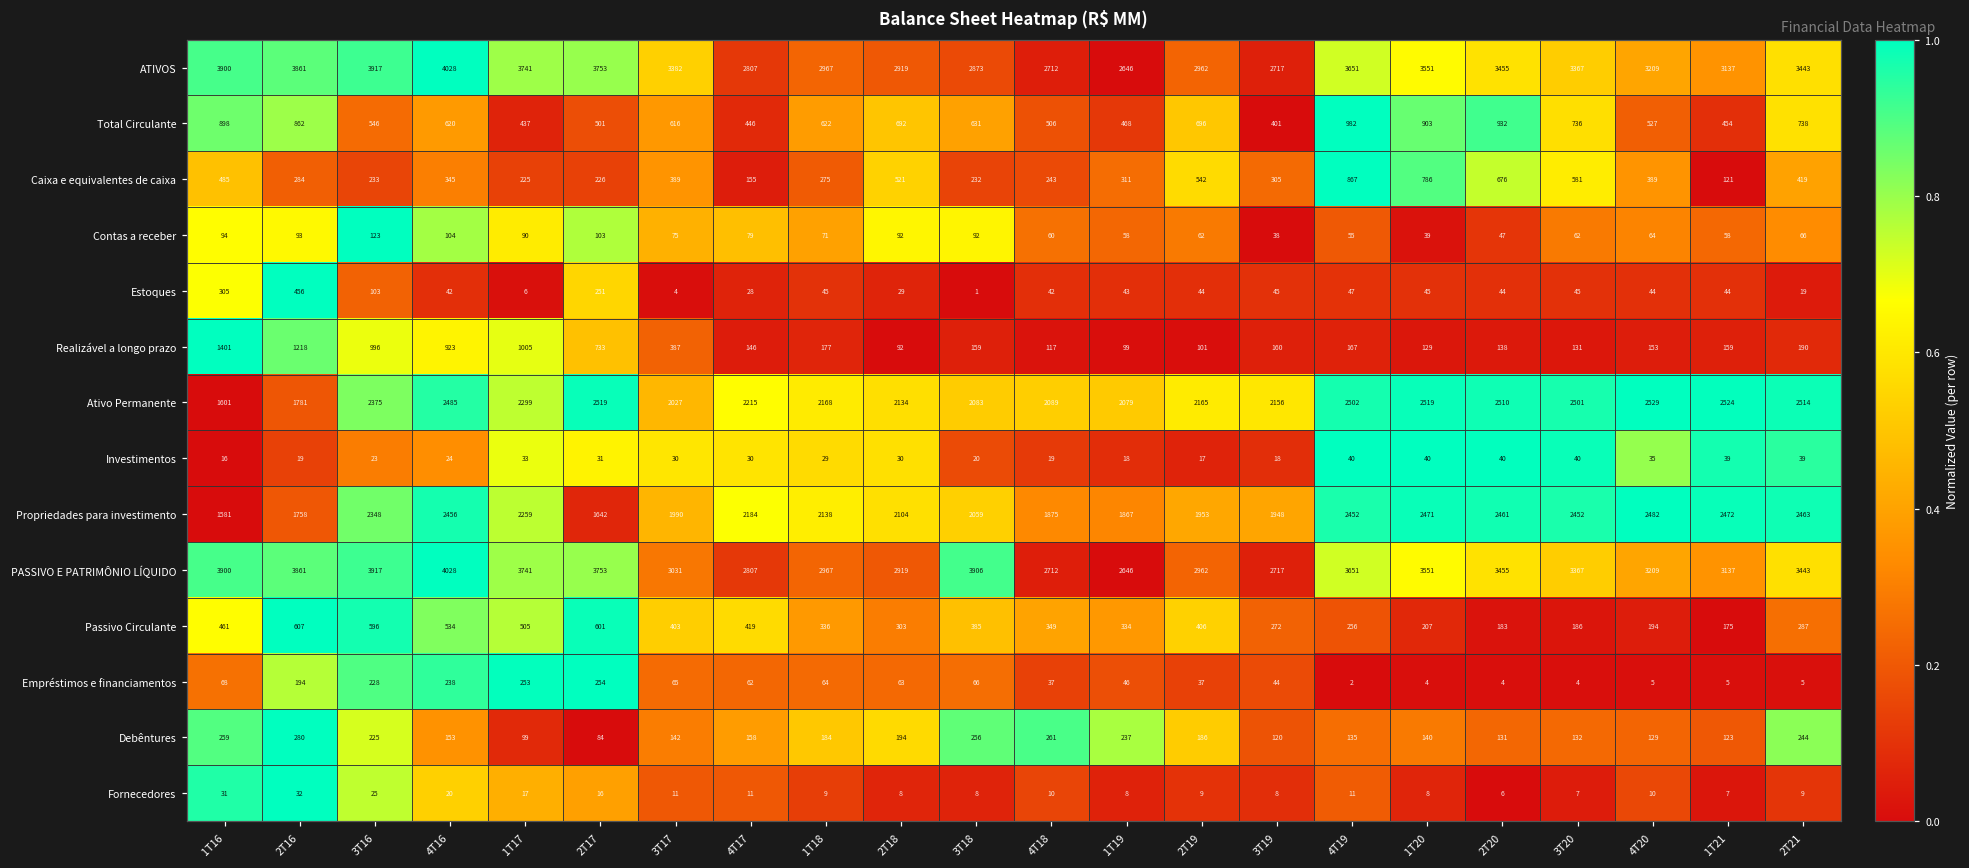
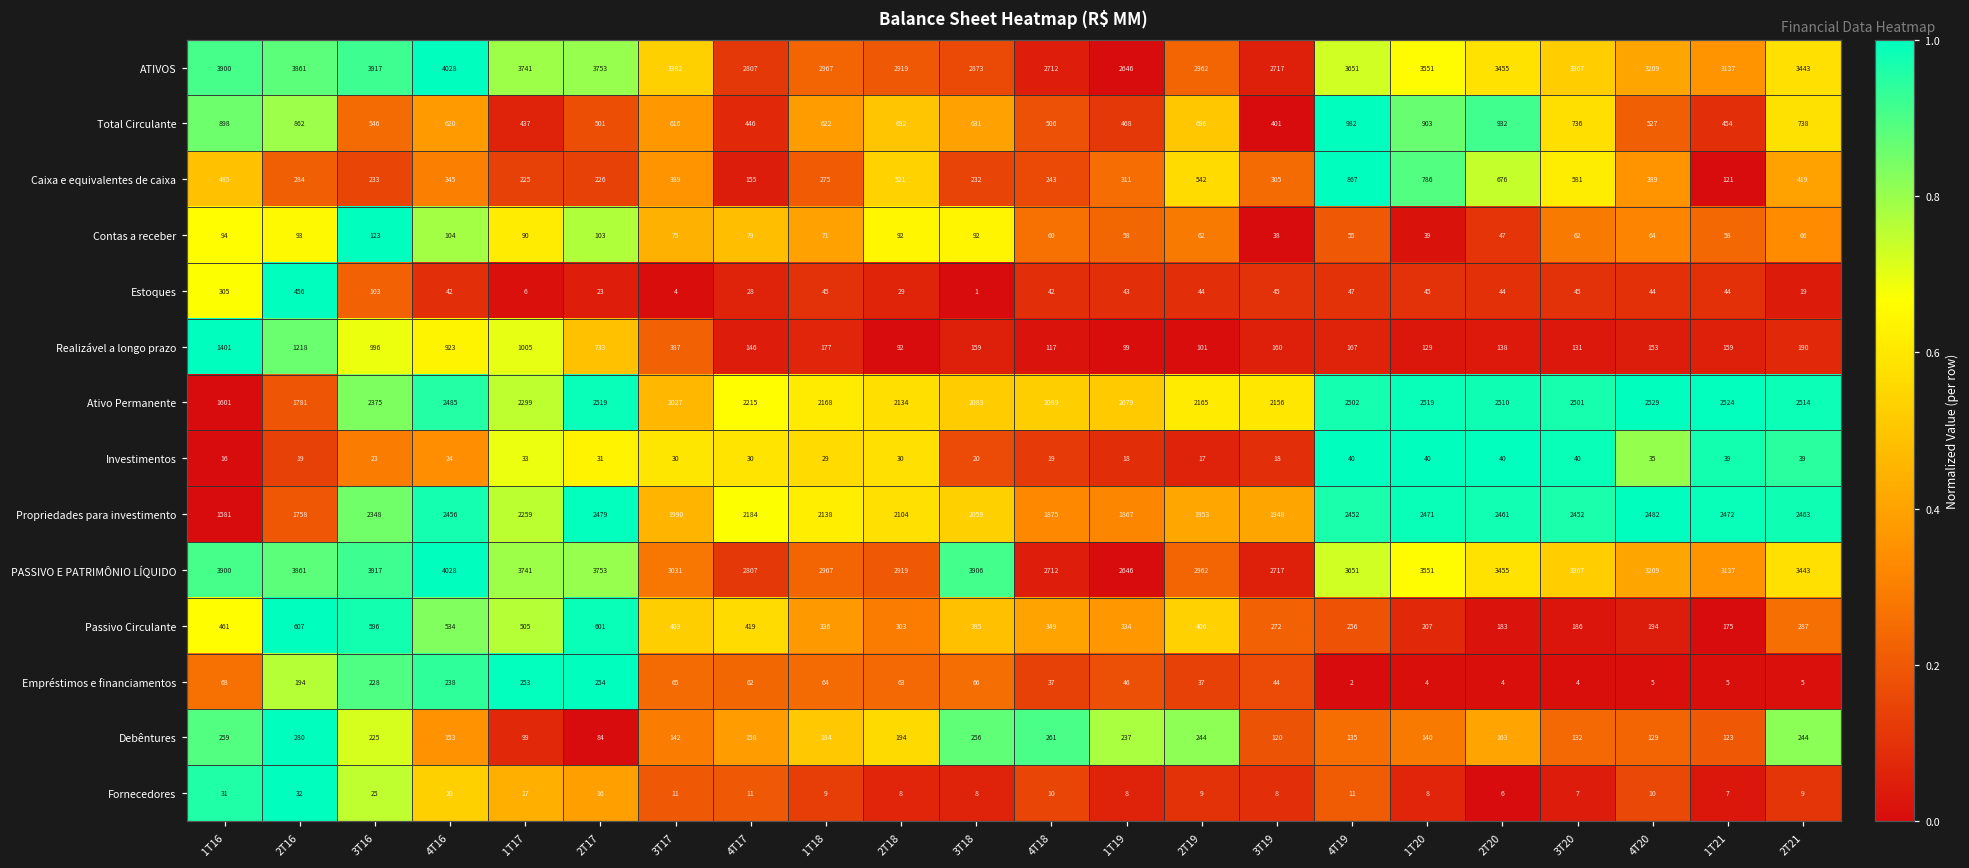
Estoques, 2T17: 251 -> 23
Propriedades para investimento, 2T17: 1642 -> 2479
Debêntures, 2T19: 186 -> 244
Debêntures, 2T20: 131 -> 163
